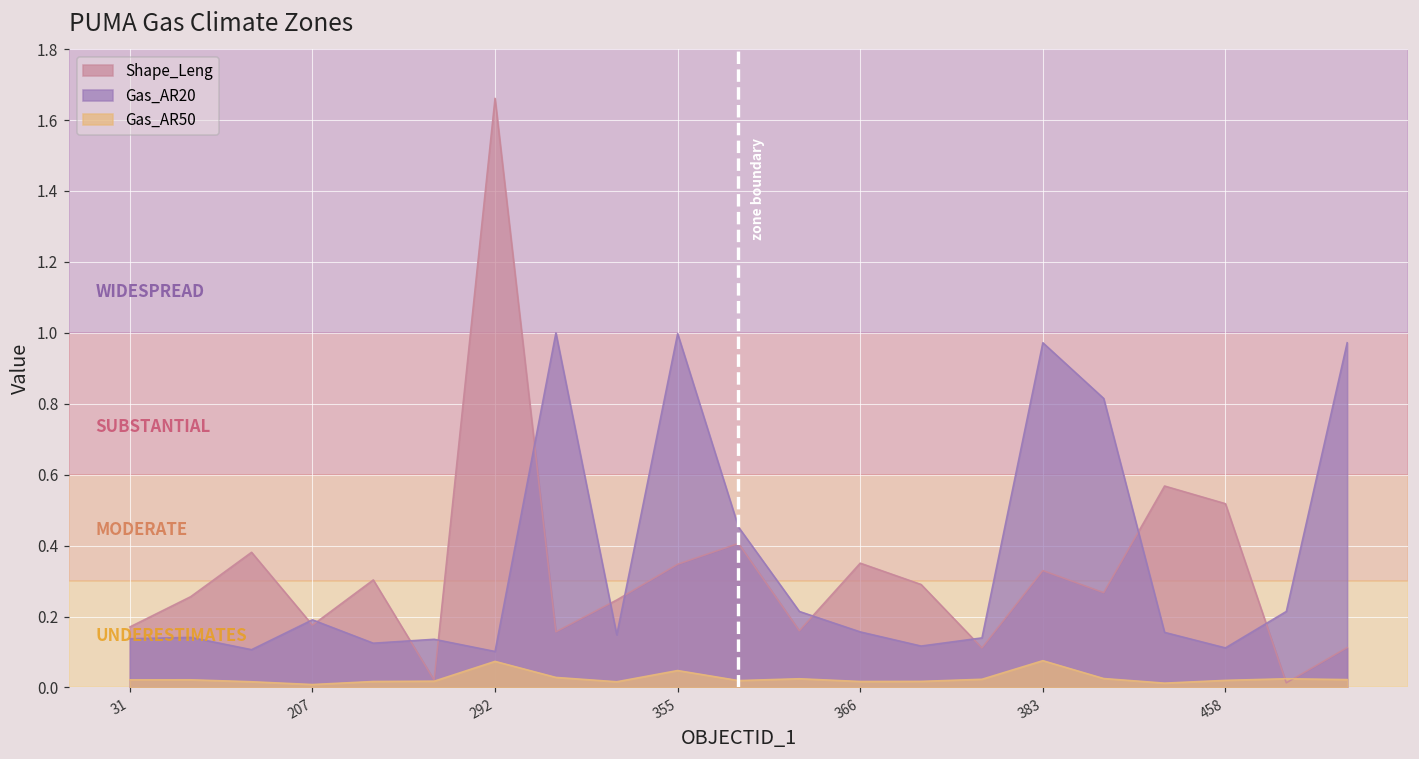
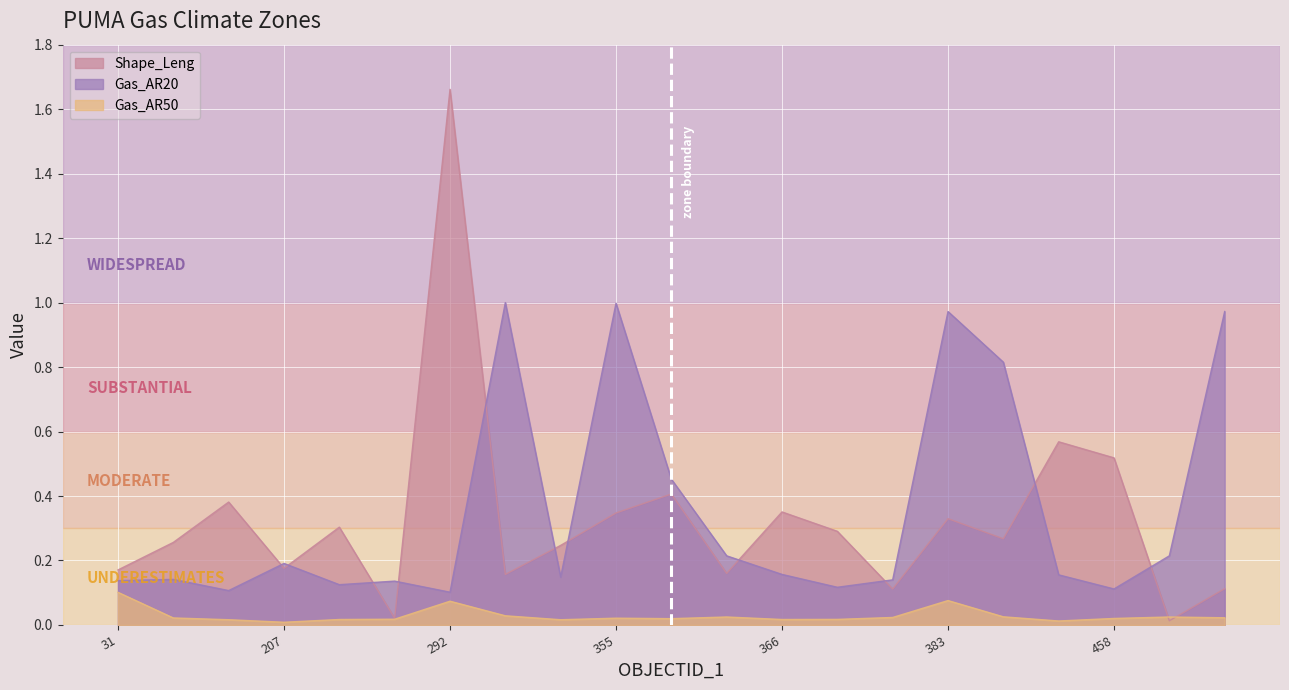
Gas_AR50, 31: 0.02 -> 0.10
Gas_AR50, 355: 0.05 -> 0.02
